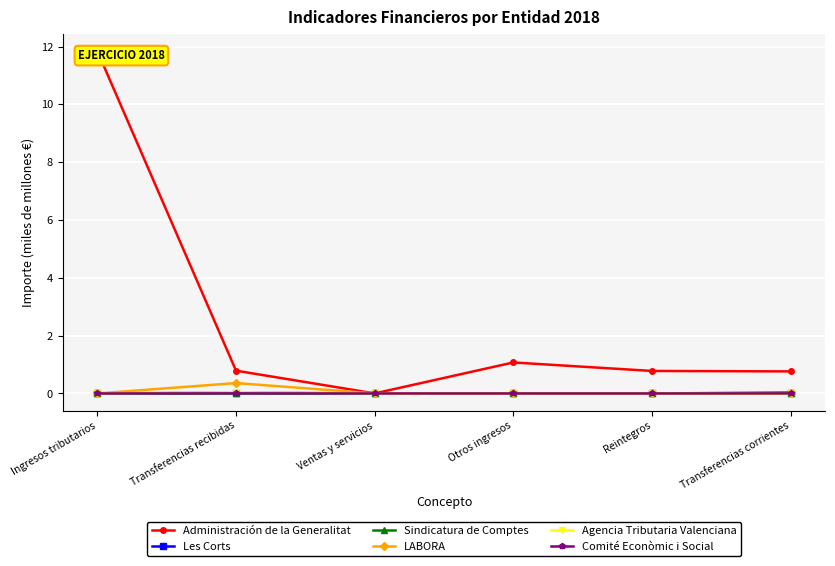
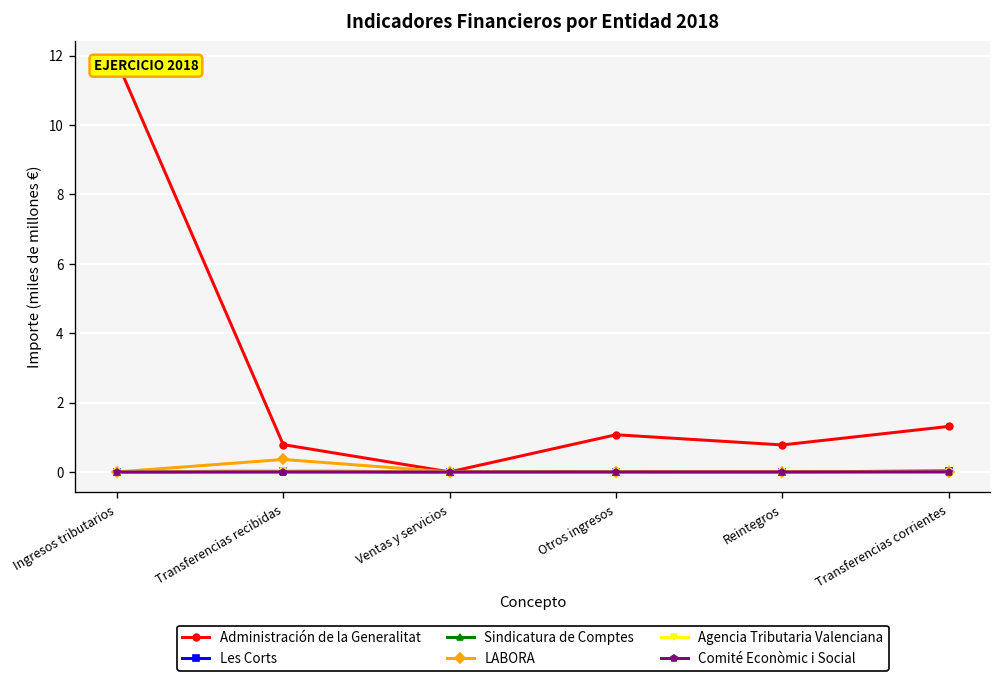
Administración de la Generalitat, Transferencias corrientes: 0.8 -> 1.3
